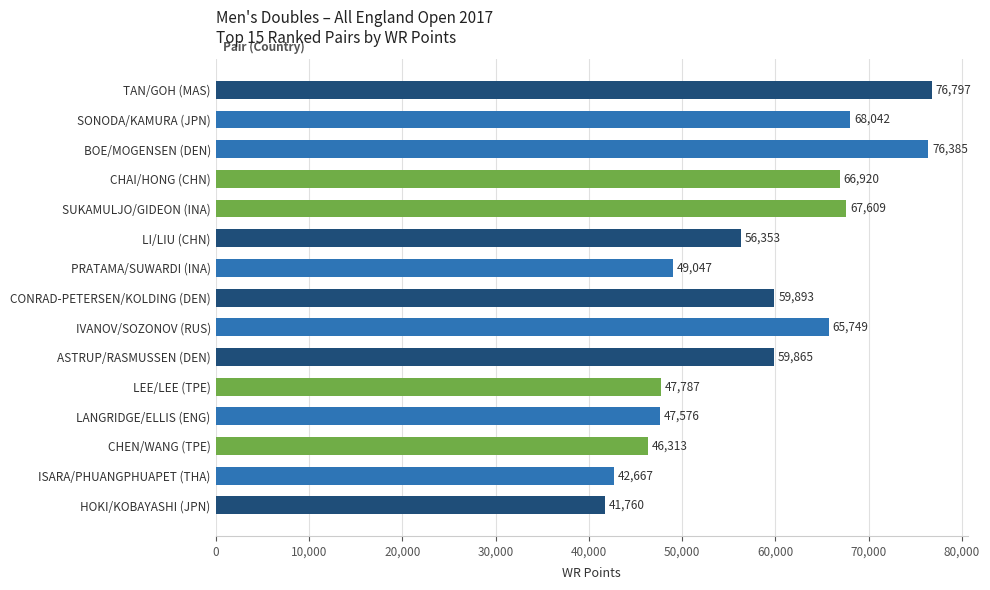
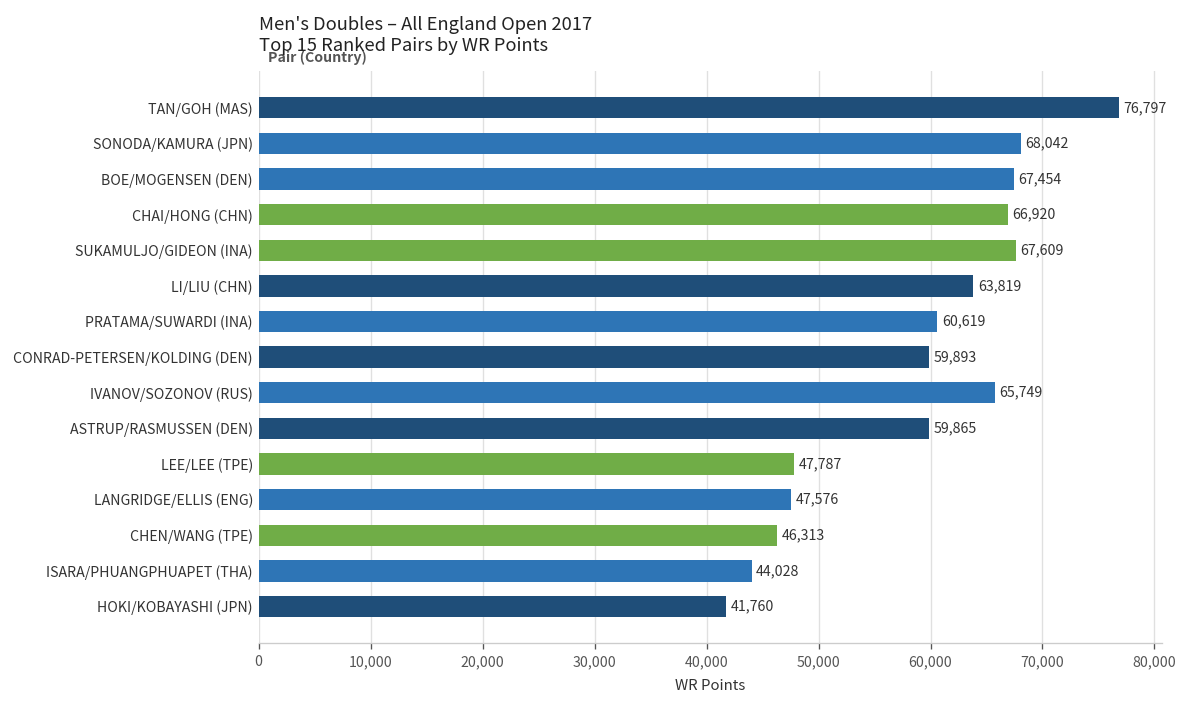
BOE/MOGENSEN (DEN): 76,385 -> 67,454
LI/LIU (CHN): 56,353 -> 63,819
PRATAMA/SUWARDI (INA): 49,047 -> 60,619
ISARA/PHUANGPHUAPET (THA): 42,667 -> 44,028
